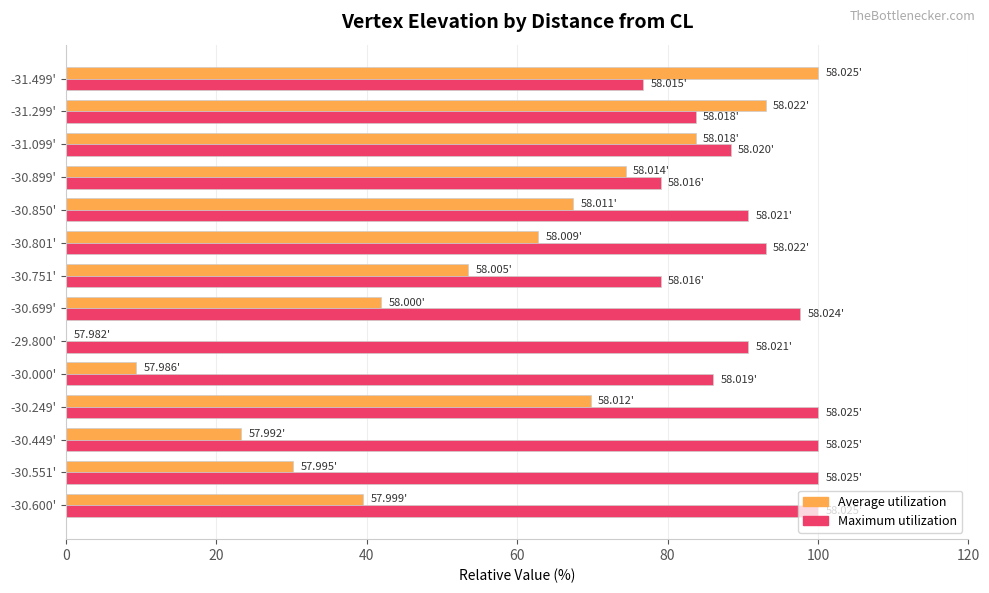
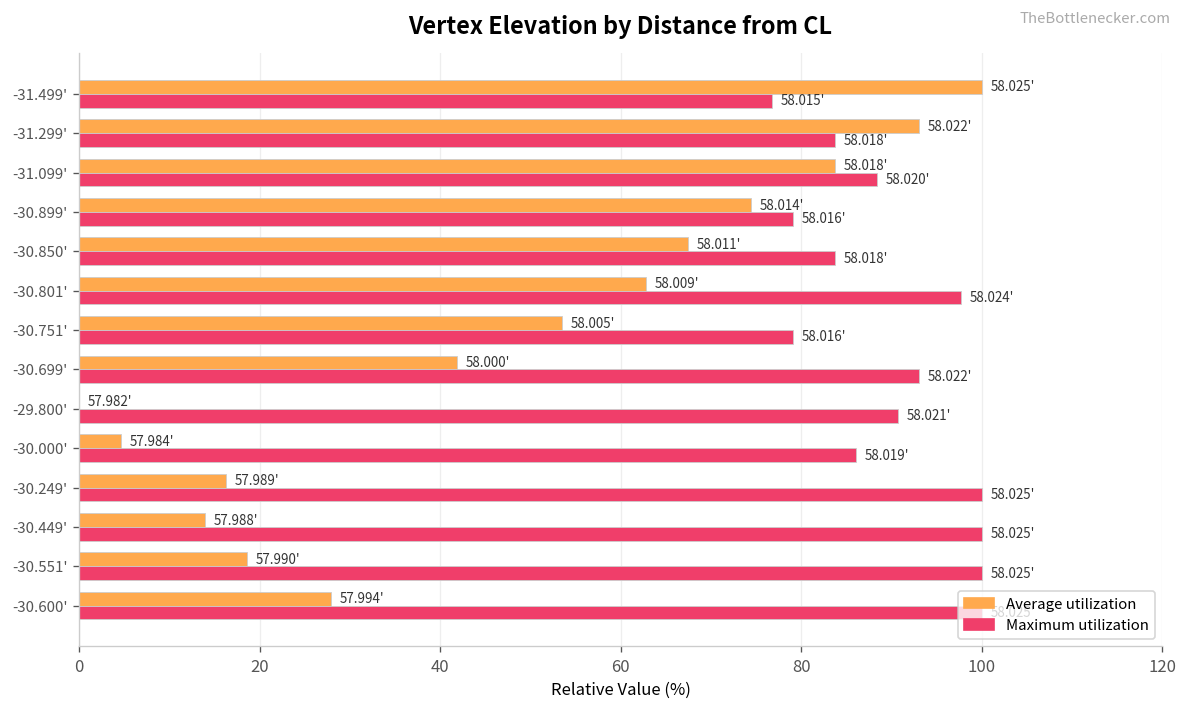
Maximum utilization, -30.850': 58.021' -> 58.018'
Maximum utilization, -30.801': 58.022' -> 58.024'
Maximum utilization, -30.699': 58.024' -> 58.022'
Average utilization, -30.000': 57.986' -> 57.984'
Average utilization, -30.249': 58.012' -> 57.989'
Average utilization, -30.449': 57.992' -> 57.988'
Average utilization, -30.551': 57.995' -> 57.990'
Average utilization, -30.600': 57.999' -> 57.994'
